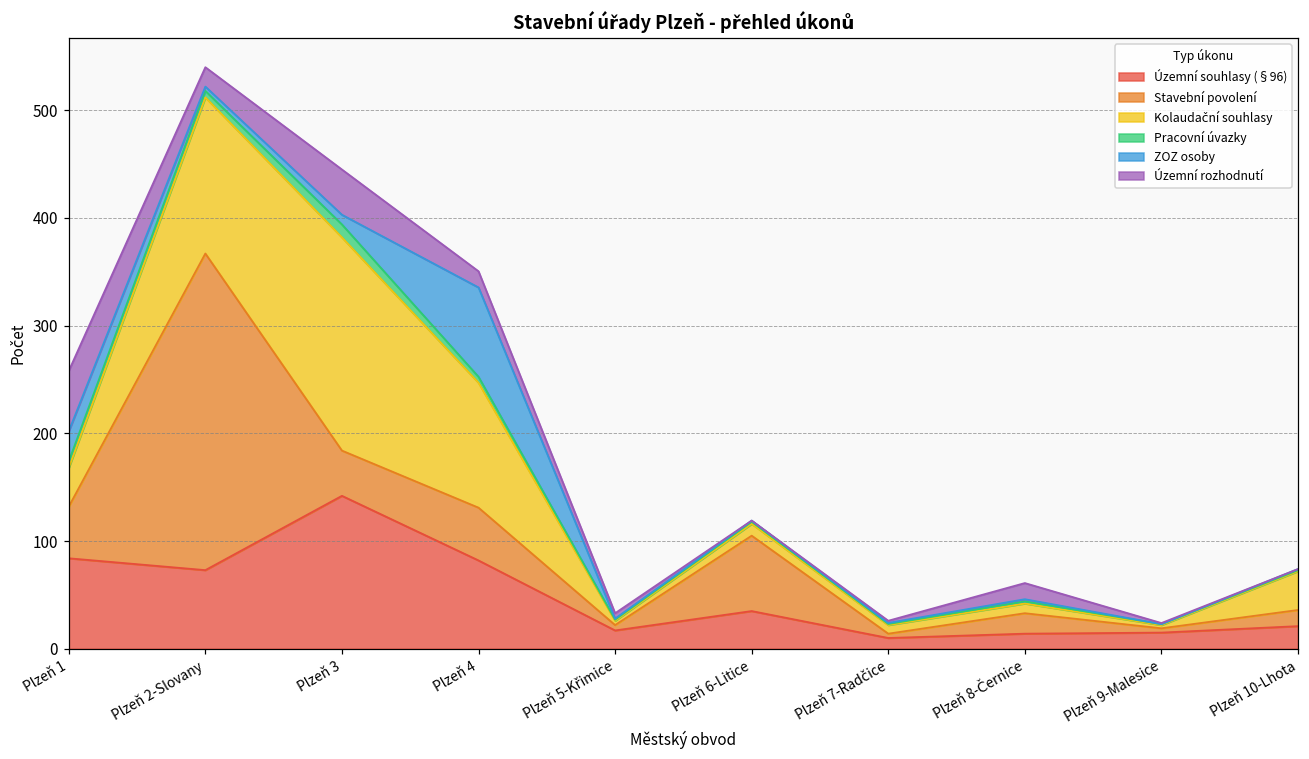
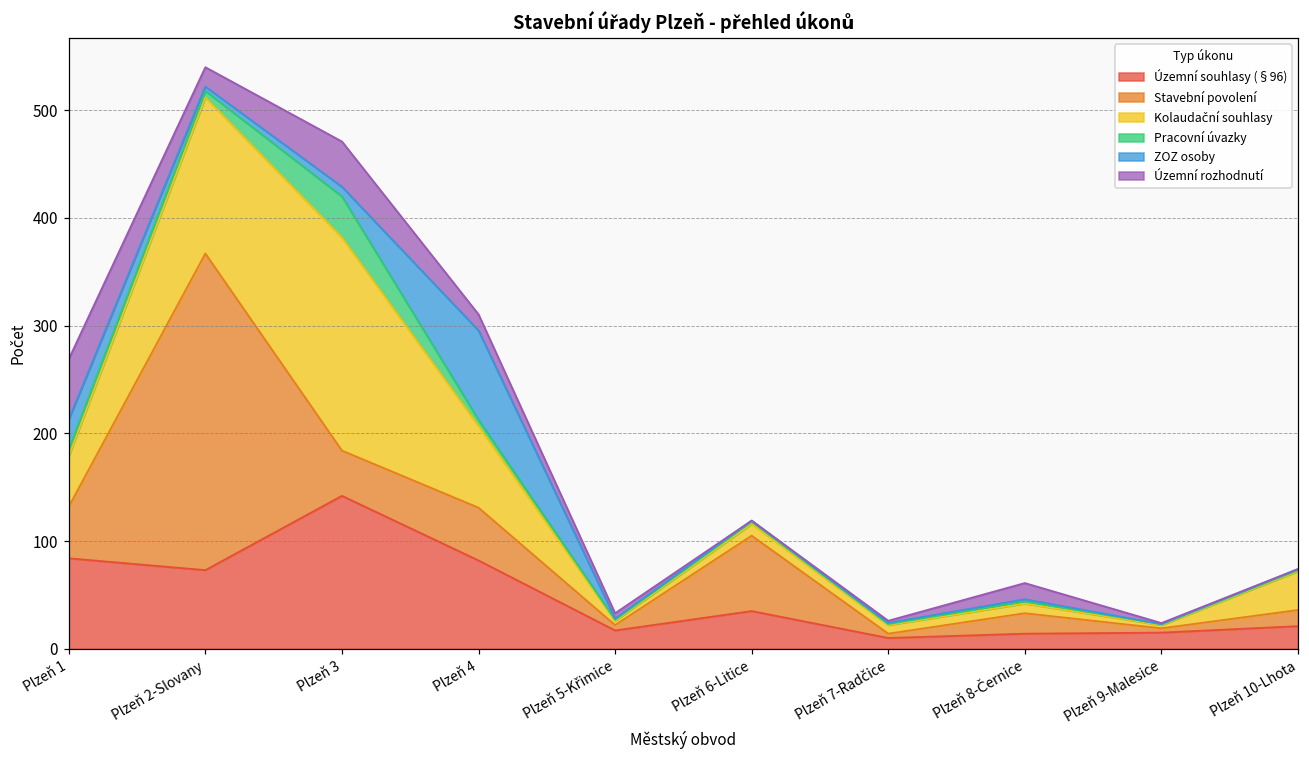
Kolaudační souhlasy, Plzeň 1: 40 -> 50
Pracovní úvazky, Plzeň 3: 10 -> 40
Kolaudační souhlasy, Plzeň 4: 120 -> 80
